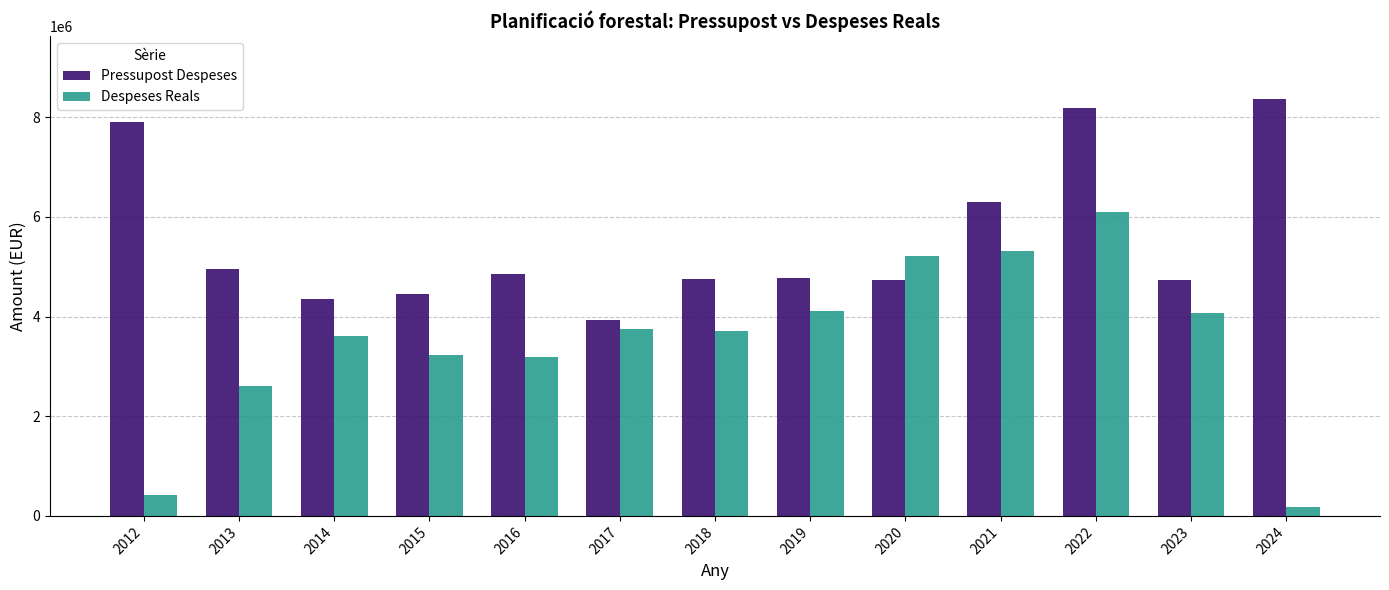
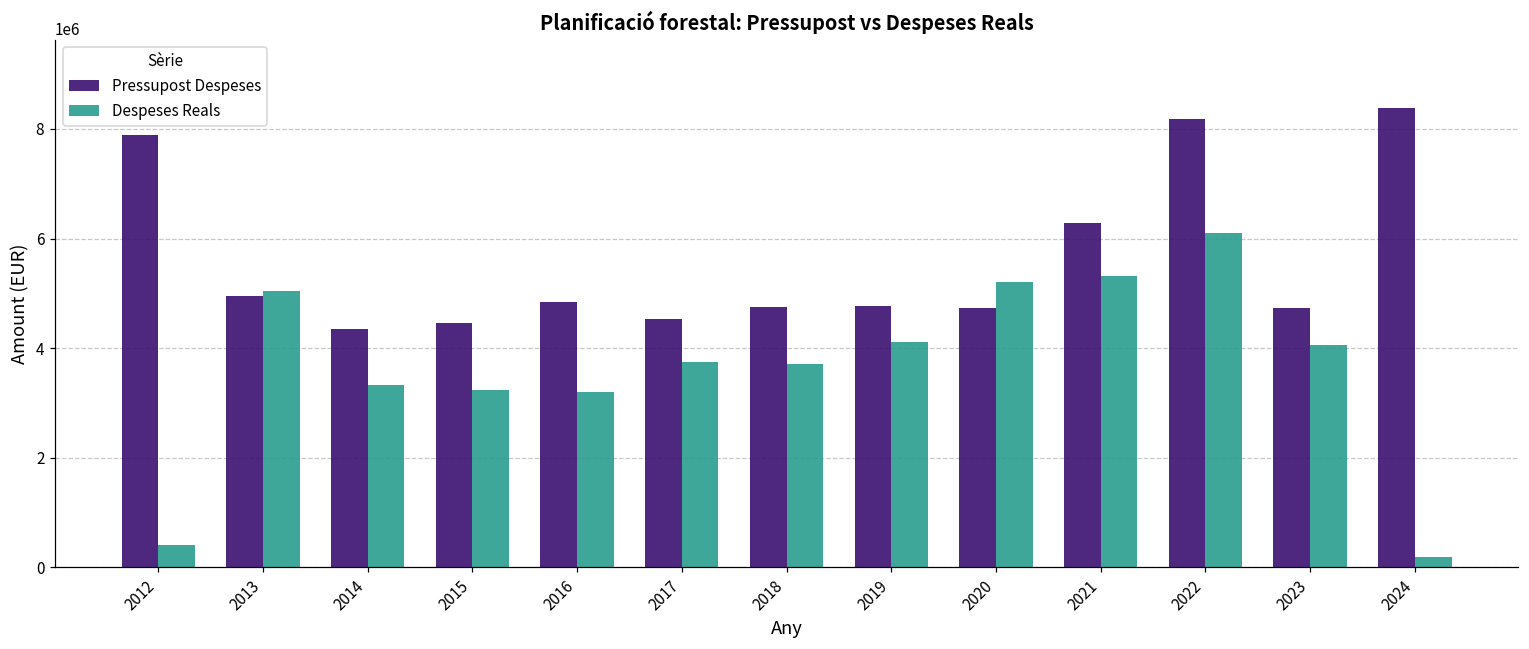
Despeses Reals, 2013: 2600000 -> 5000000
Despeses Reals, 2014: 3600000 -> 3300000
Pressupost Despeses, 2017: 3900000 -> 4500000
